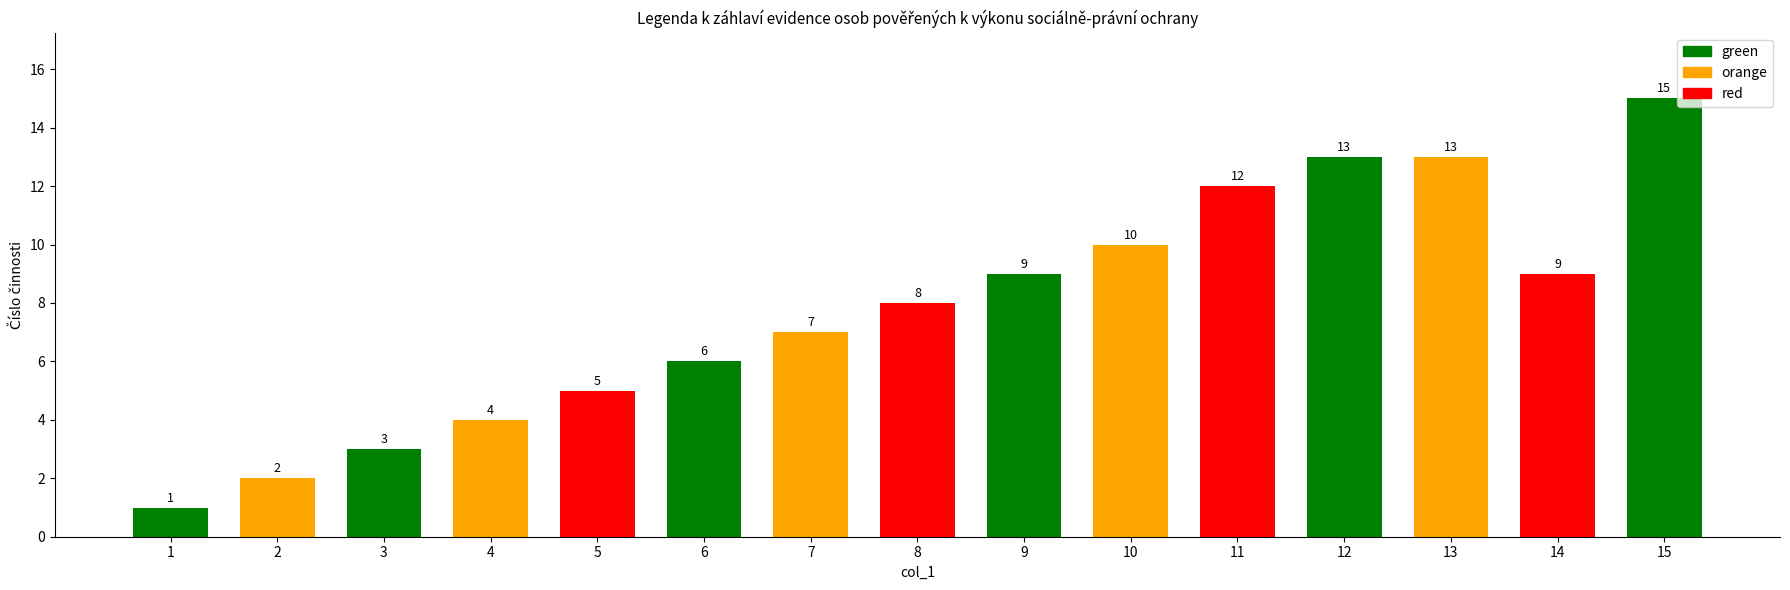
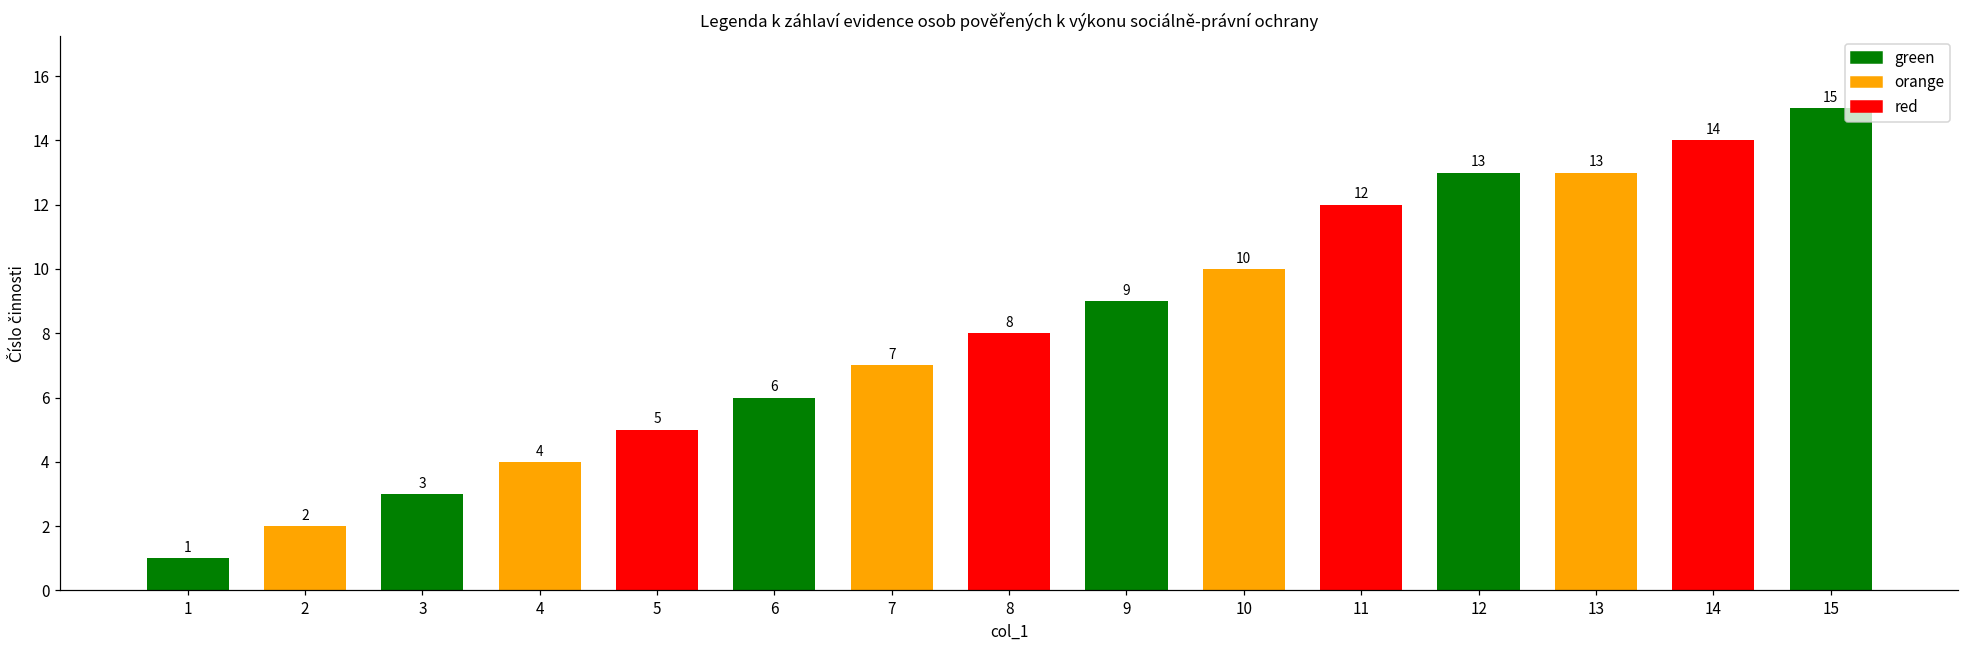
14: 9 -> 14
